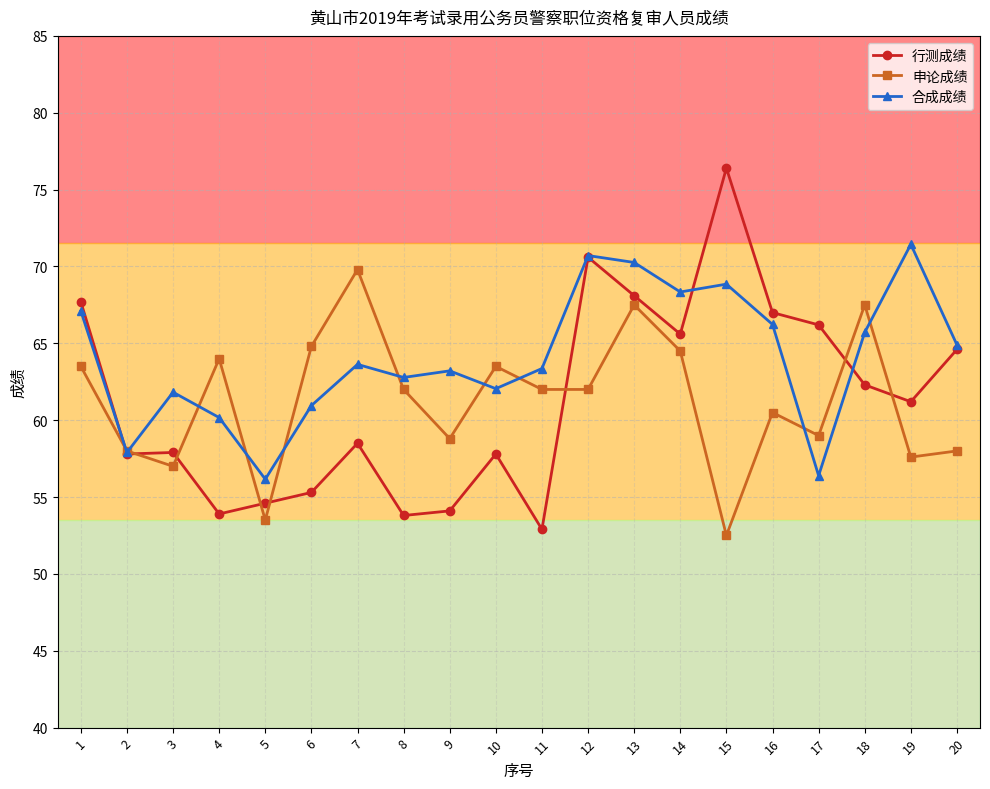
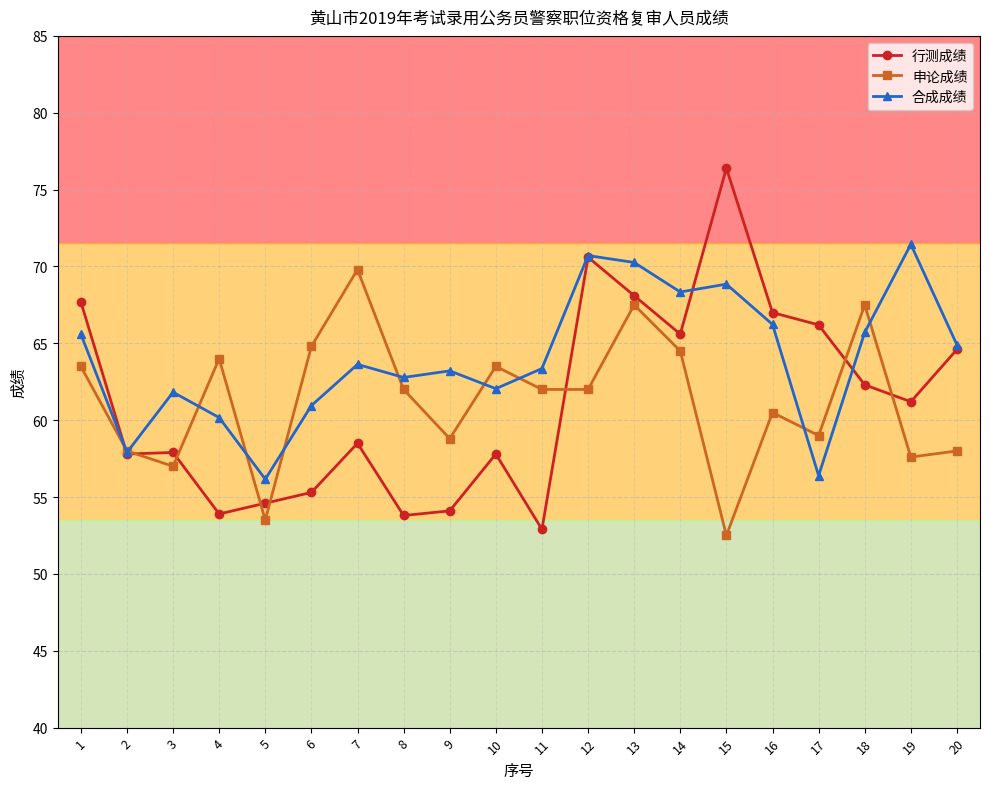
合成成绩, 1: 67.1 -> 65.6
